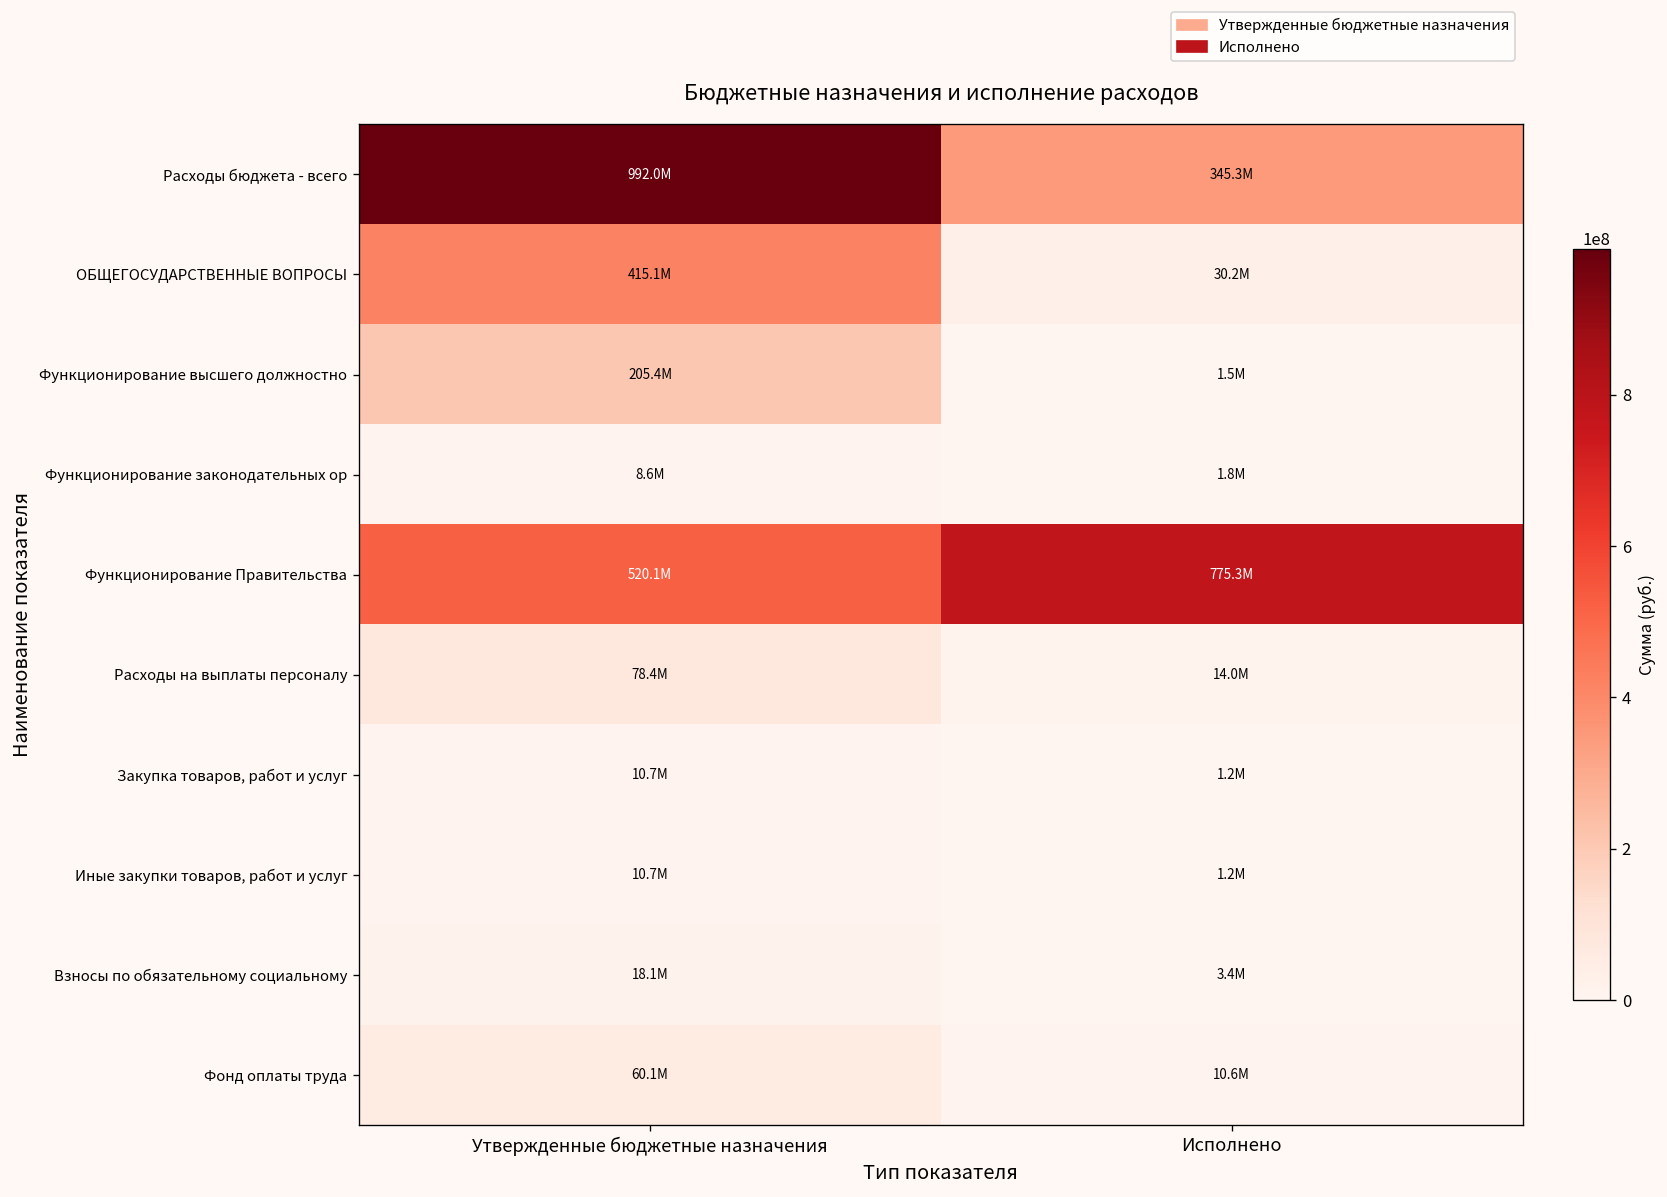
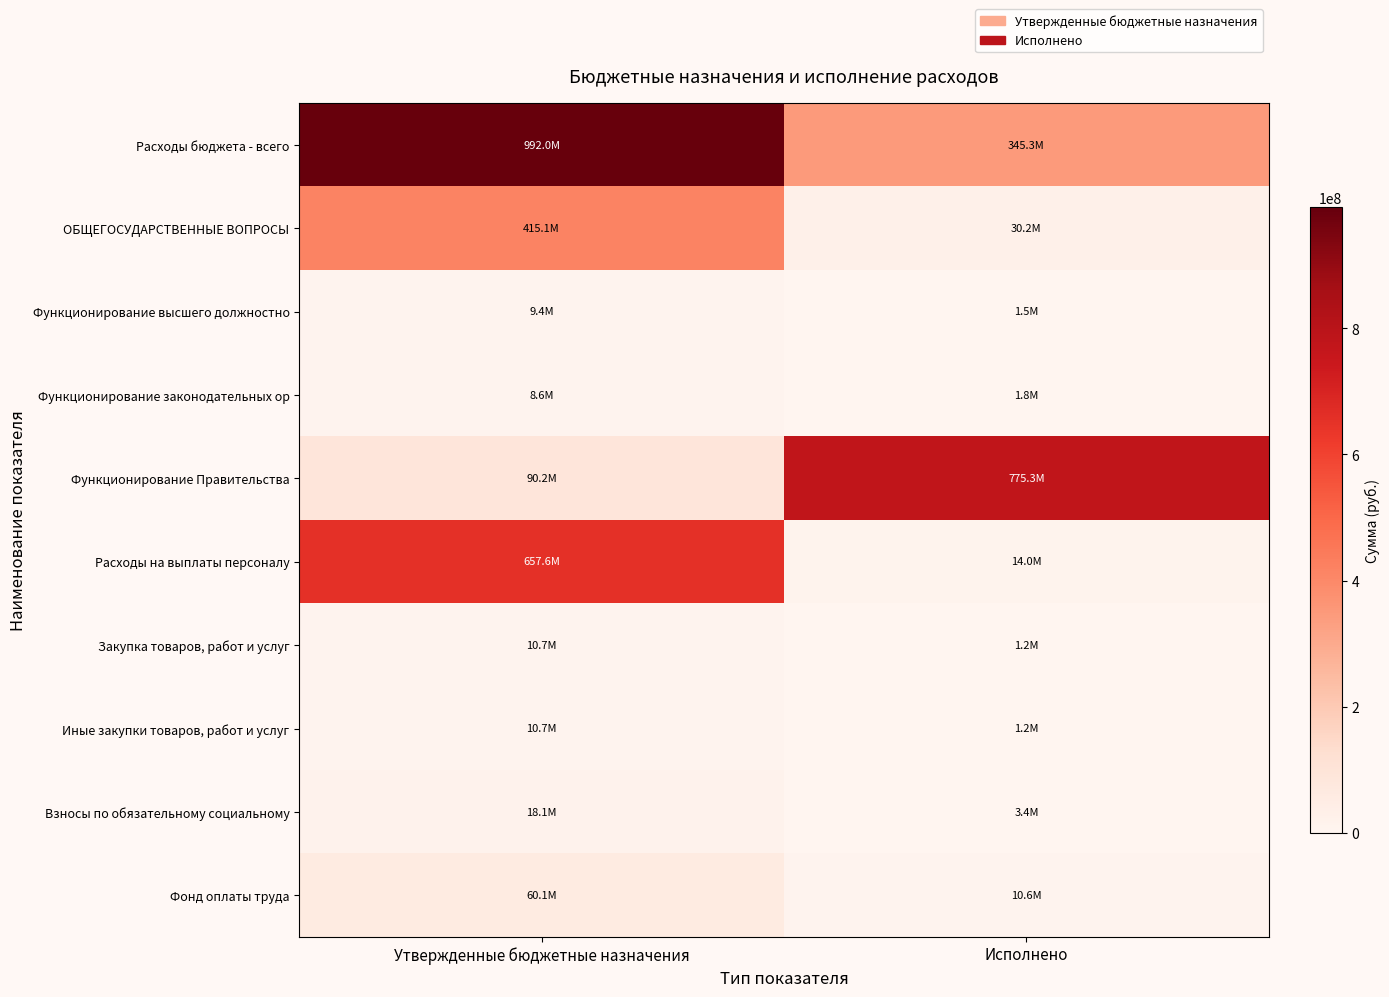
Функционирование высшего должностно, Утвержденные бюджетные назначения: 205.4M -> 9.4M
Функционирование Правительства, Утвержденные бюджетные назначения: 520.1M -> 90.2M
Расходы на выплаты персоналу, Утвержденные бюджетные назначения: 78.4M -> 657.6M
